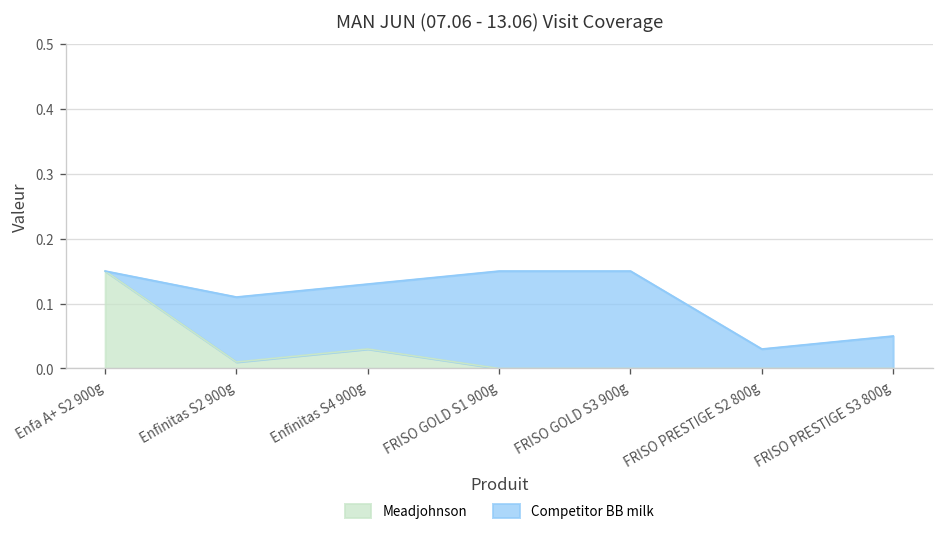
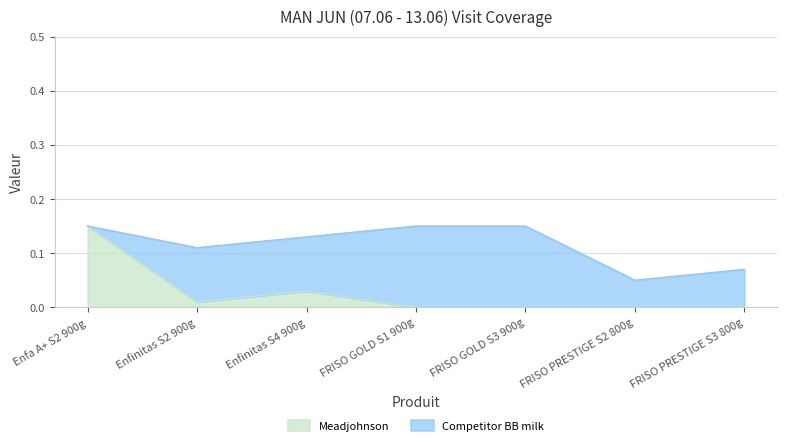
Competitor BB milk, FRISO PRESTIGE S2 800g: 0.03 -> 0.05
Competitor BB milk, FRISO PRESTIGE S3 800g: 0.05 -> 0.07
